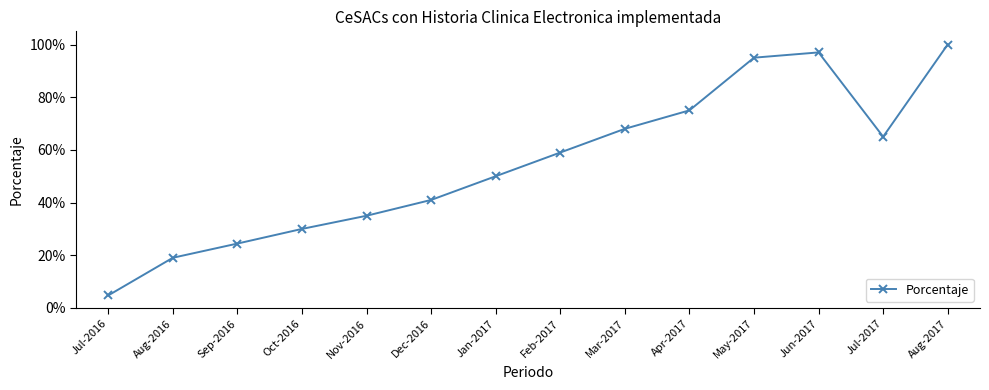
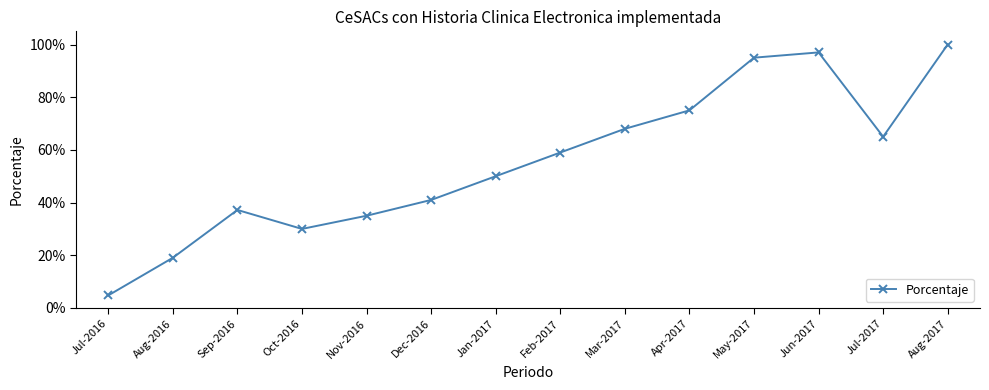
Sep-2016: 24% -> 37%
